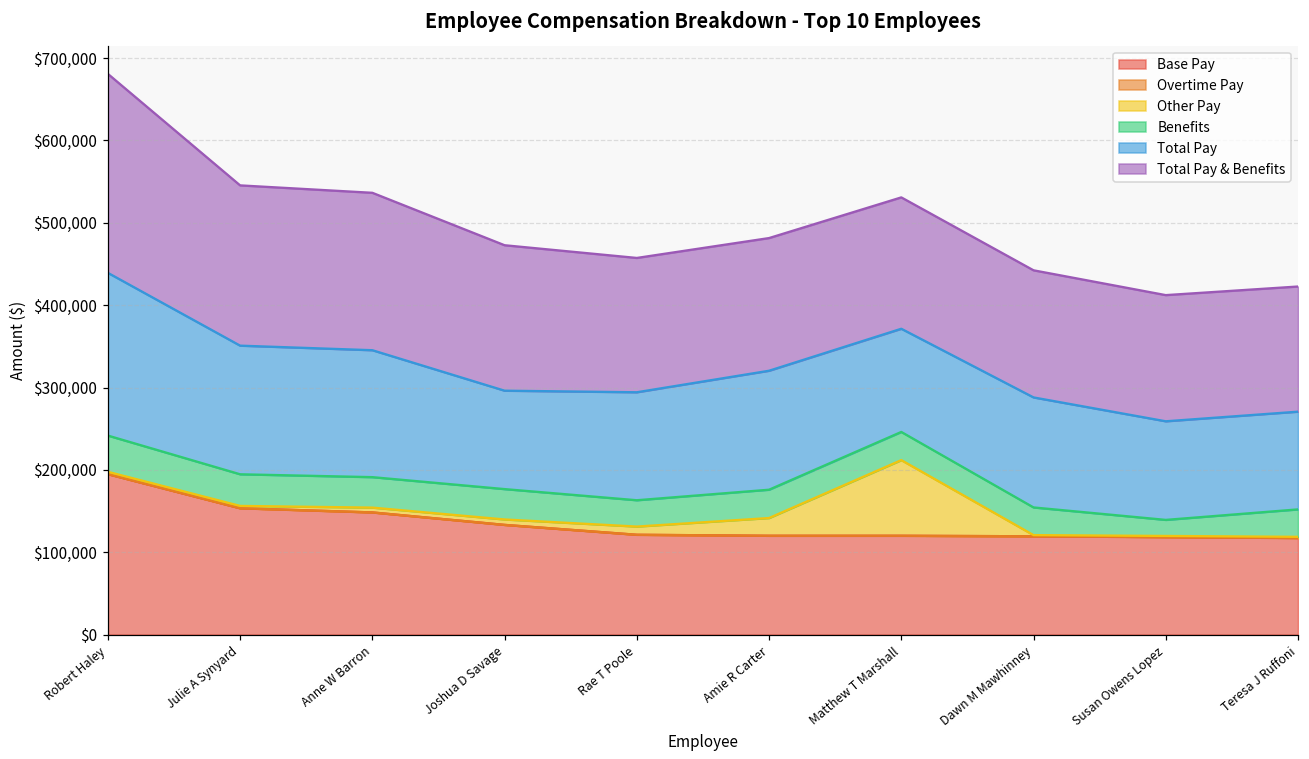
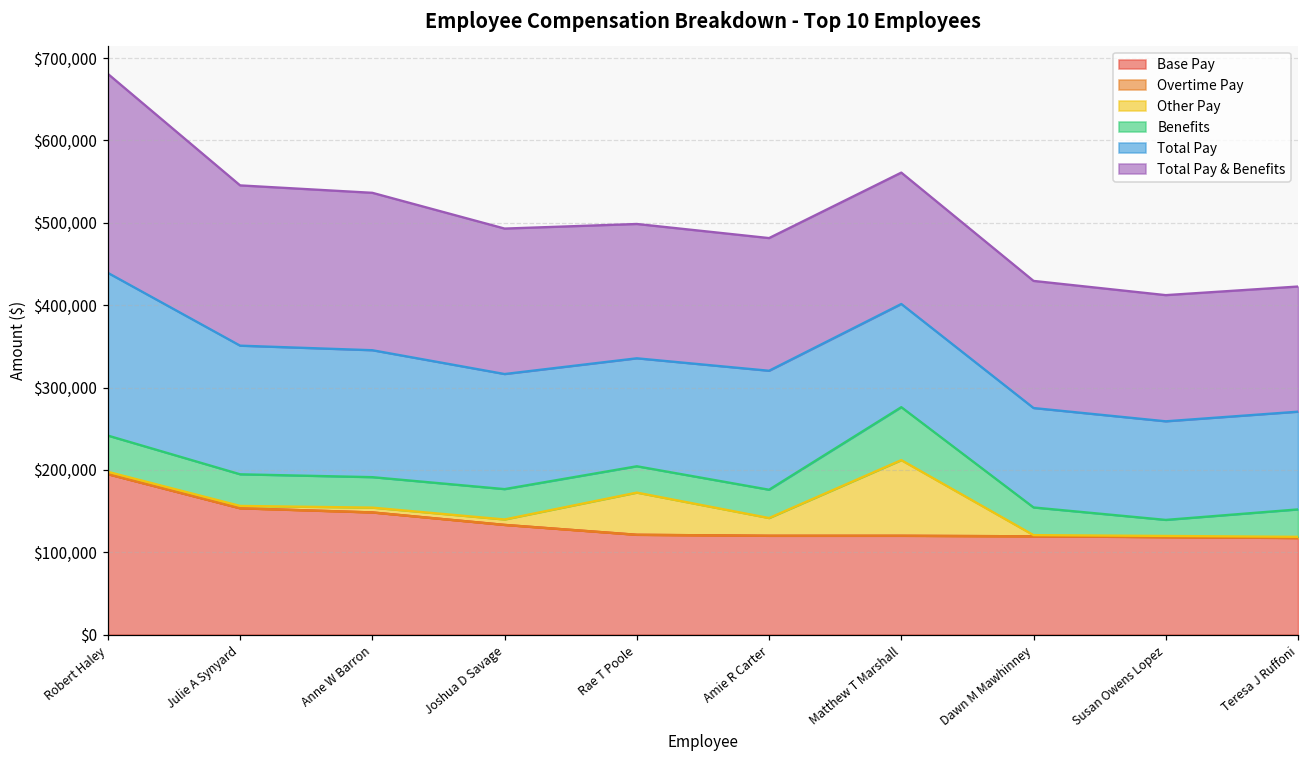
Total Pay, Joshua D Savage: $120,000 -> $140,000
Other Pay, Rae T Poole: $10,000 -> $50,000
Benefits, Matthew T Marshall: $30,000 -> $60,000
Total Pay, Dawn M Mawhinney: $130,000 -> $120,000
